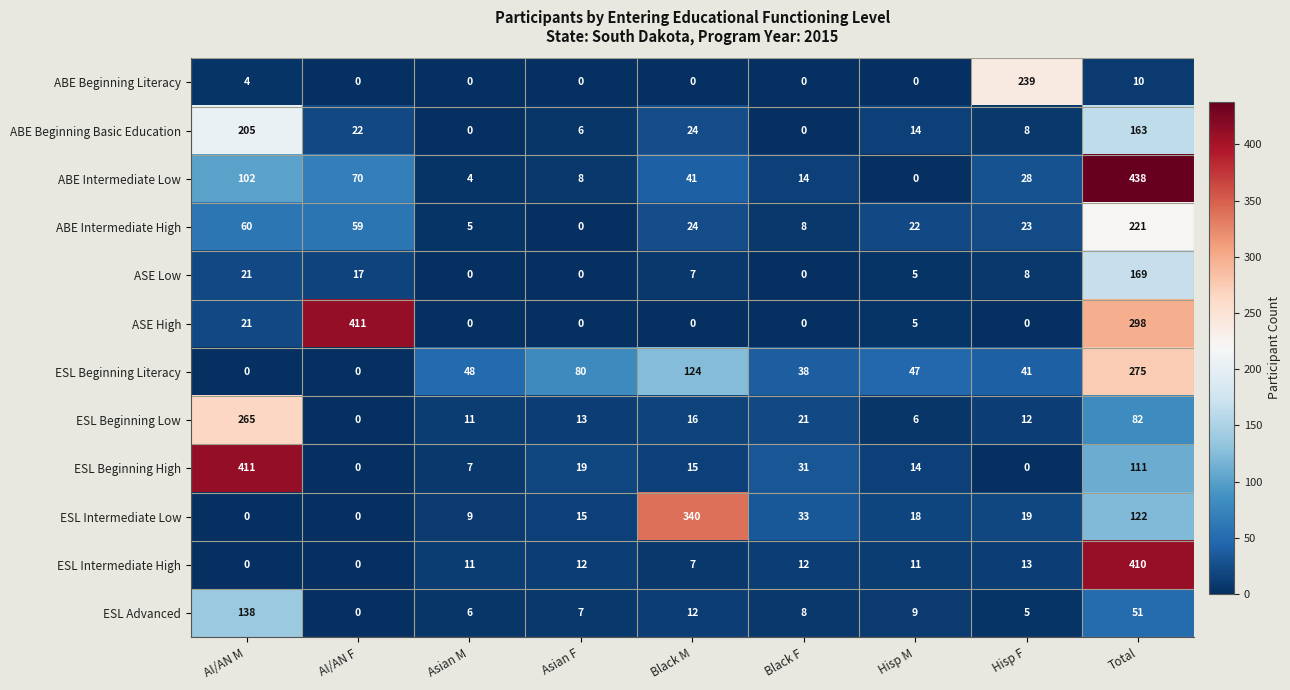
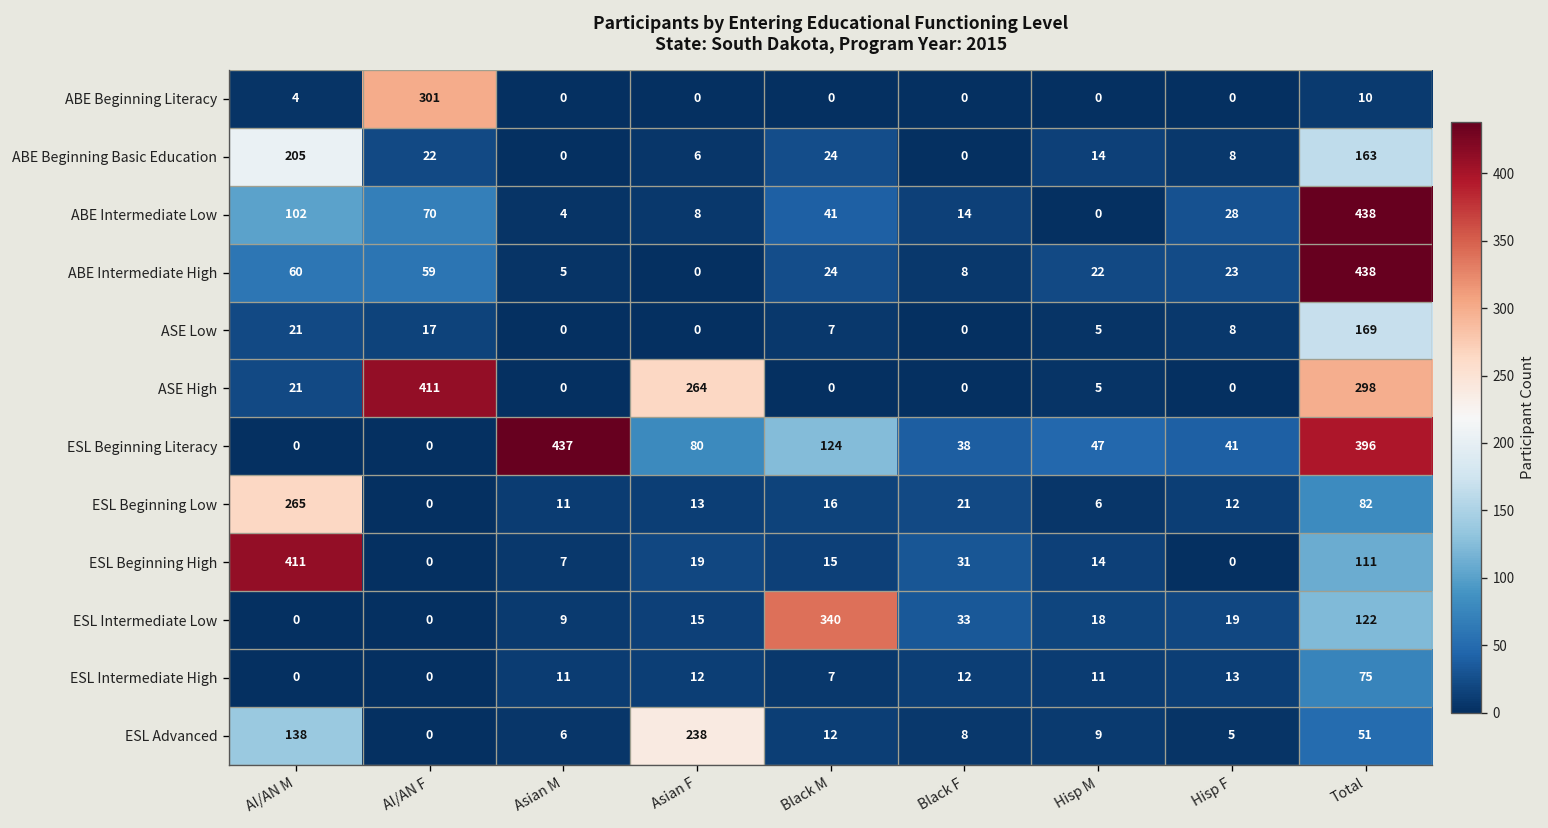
ABE Beginning Literacy, AI/AN F: 0 -> 301
ABE Beginning Literacy, Hisp F: 239 -> 0
ABE Intermediate High, Total: 221 -> 438
ASE High, Asian F: 0 -> 264
ESL Beginning Literacy, Asian M: 48 -> 437
ESL Beginning Literacy, Total: 275 -> 396
ESL Intermediate High, Total: 410 -> 75
ESL Advanced, Asian F: 7 -> 238
